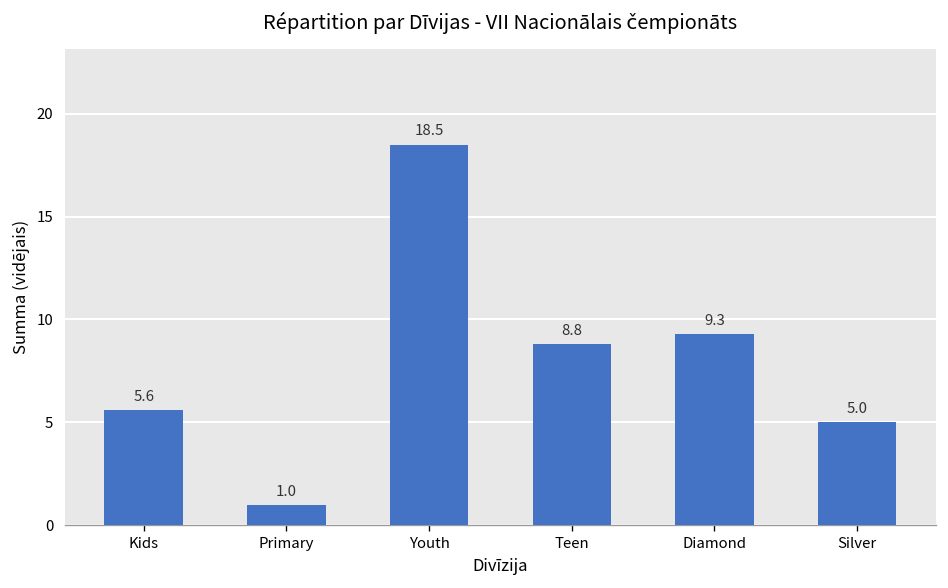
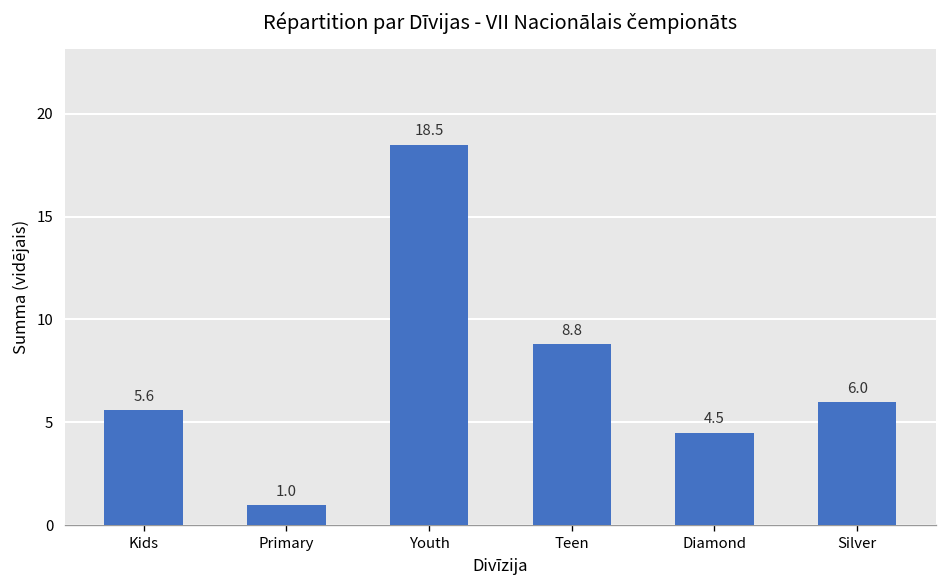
Diamond: 9.3 -> 4.5
Silver: 5.0 -> 6.0
